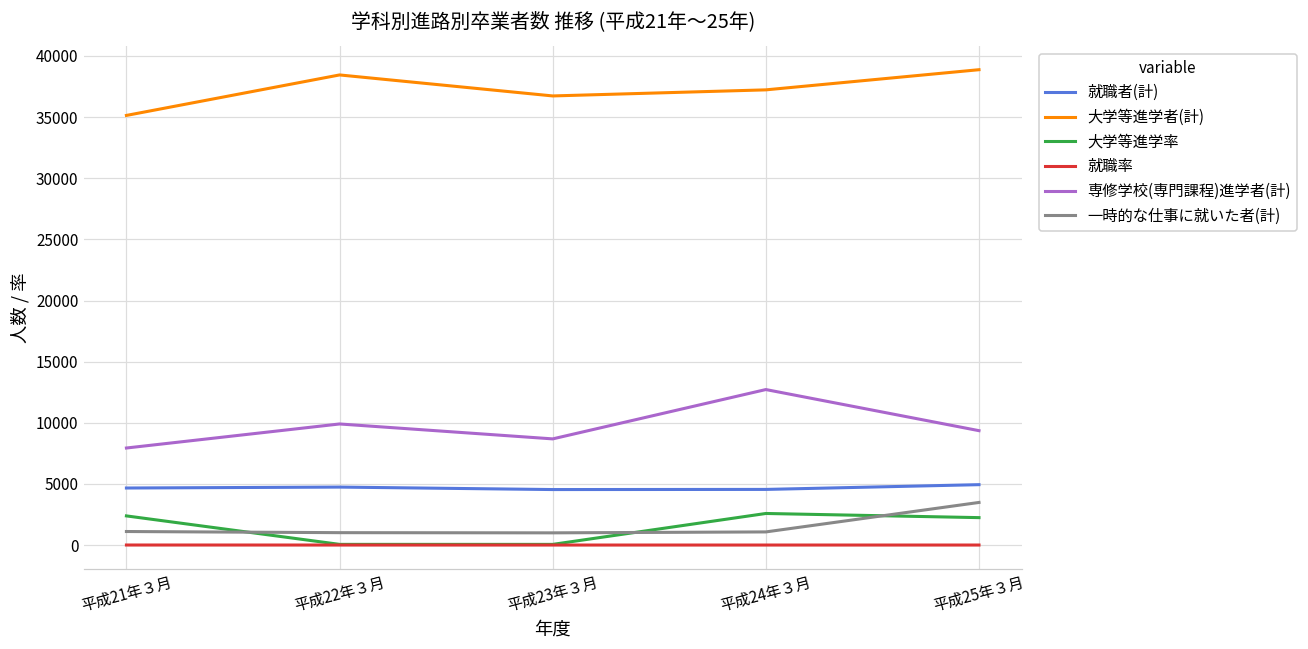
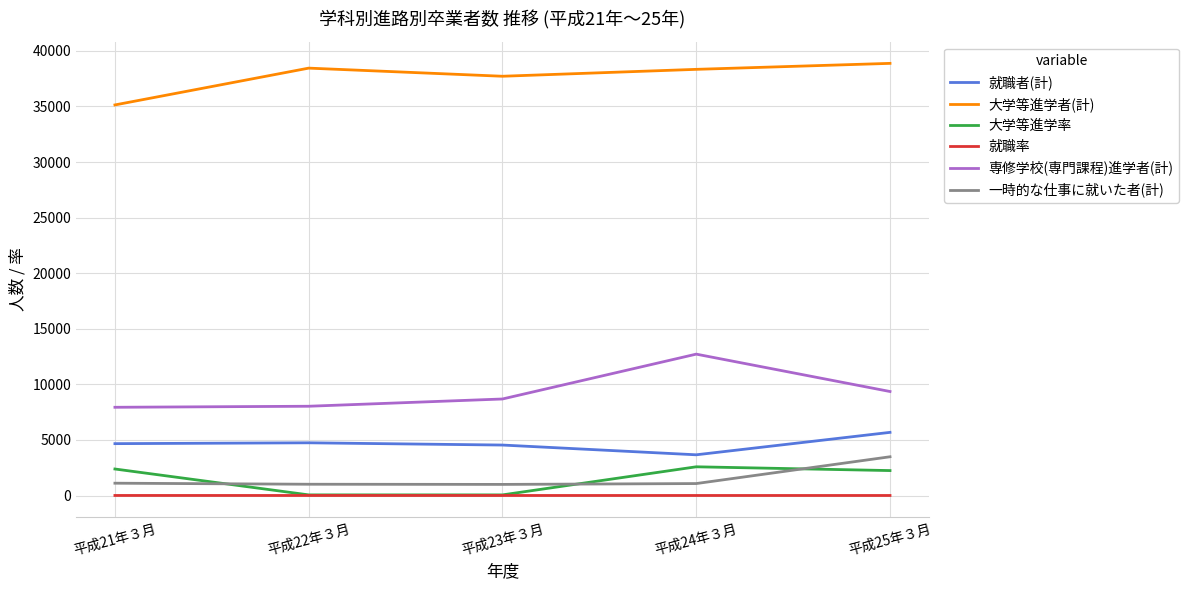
専修学校(専門課程)進学者(計), 平成22年３月: 9900 -> 8000
大学等進学者(計), 平成23年３月: 36700 -> 37700
就職者(計), 平成24年３月: 4600 -> 3700
大学等進学者(計), 平成24年３月: 37200 -> 38300
就職者(計), 平成25年３月: 4900 -> 5700
